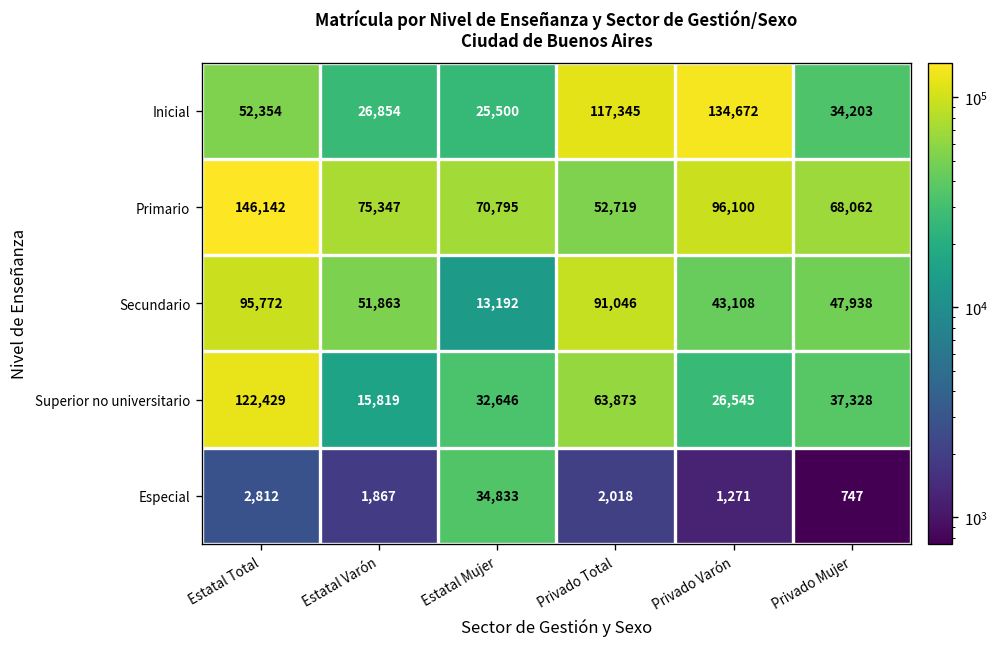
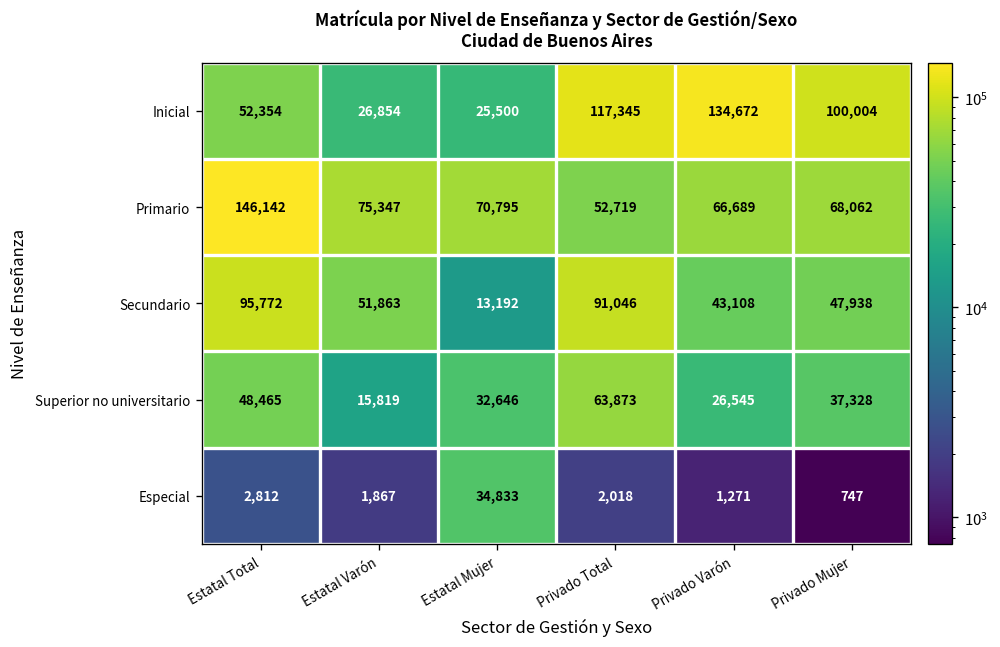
Inicial, Privado Mujer: 34,203 -> 100,004
Primario, Privado Varón: 96,100 -> 66,689
Superior no universitario, Estatal Total: 122,429 -> 48,465
